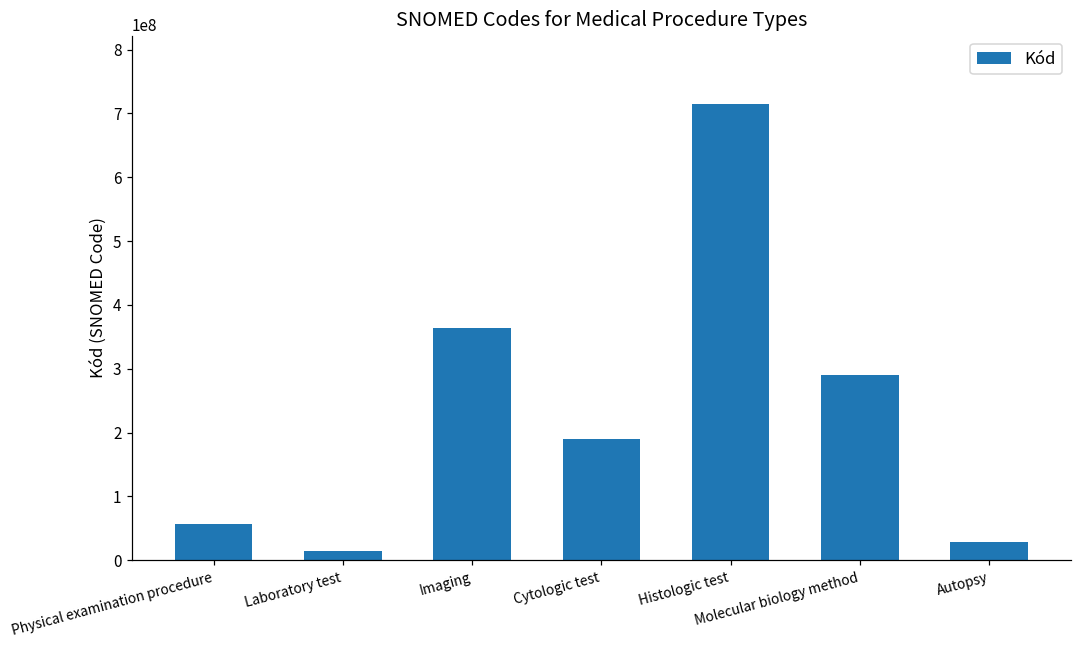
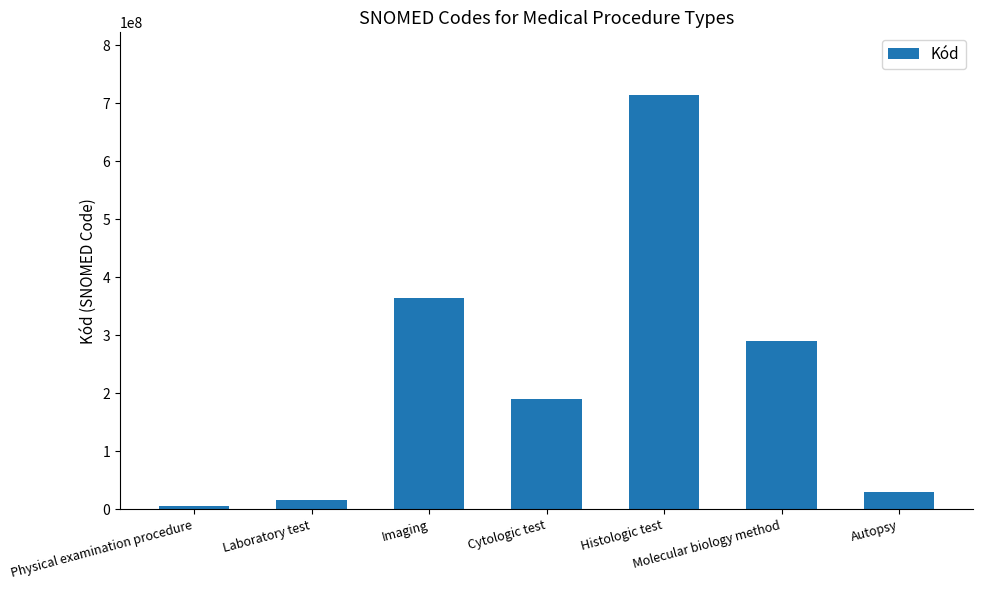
Physical examination procedure: 60000000 -> 10000000
